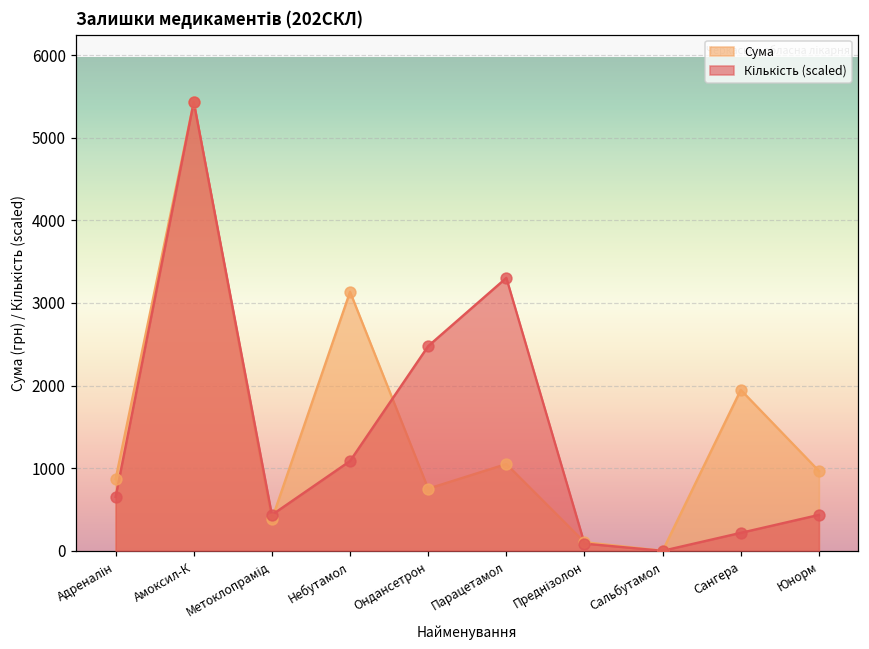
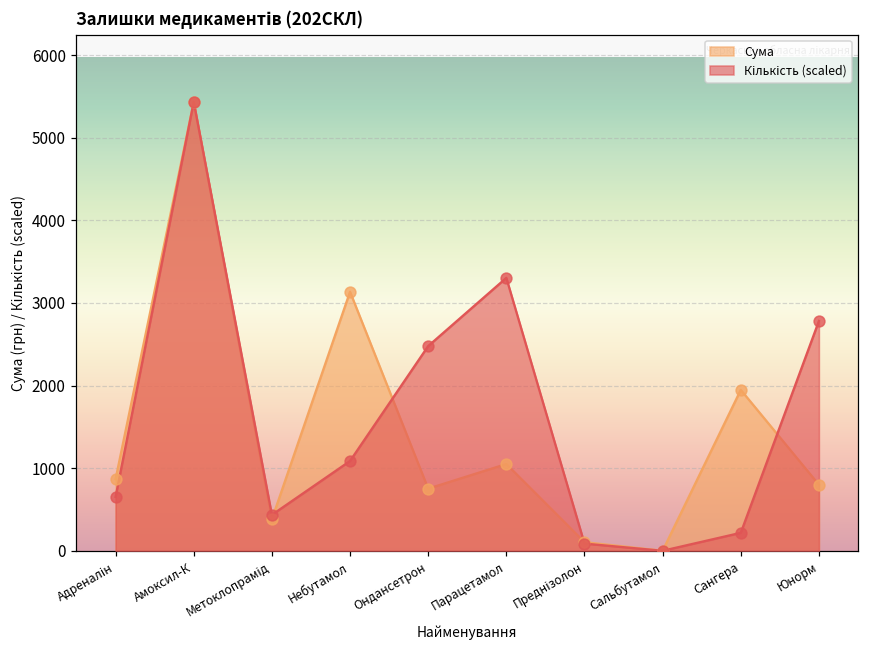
Сума, Юнорм: 1000 -> 800
Кількість (scaled), Юнорм: 400 -> 2800
